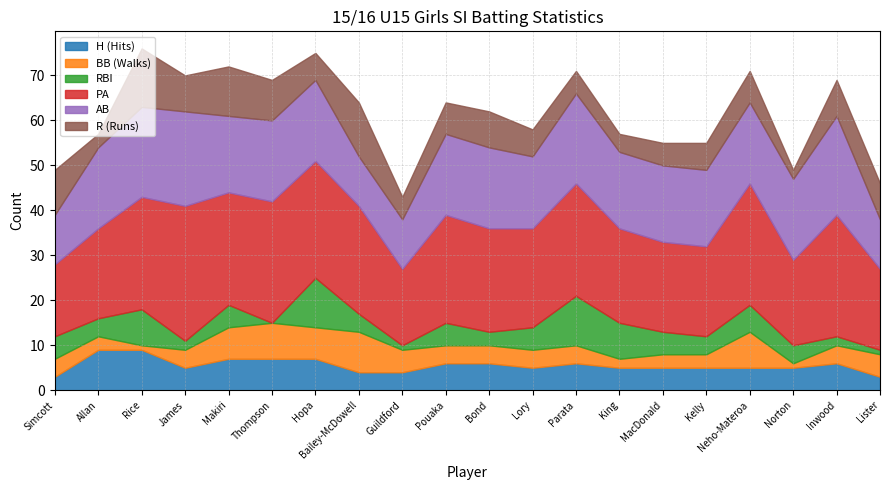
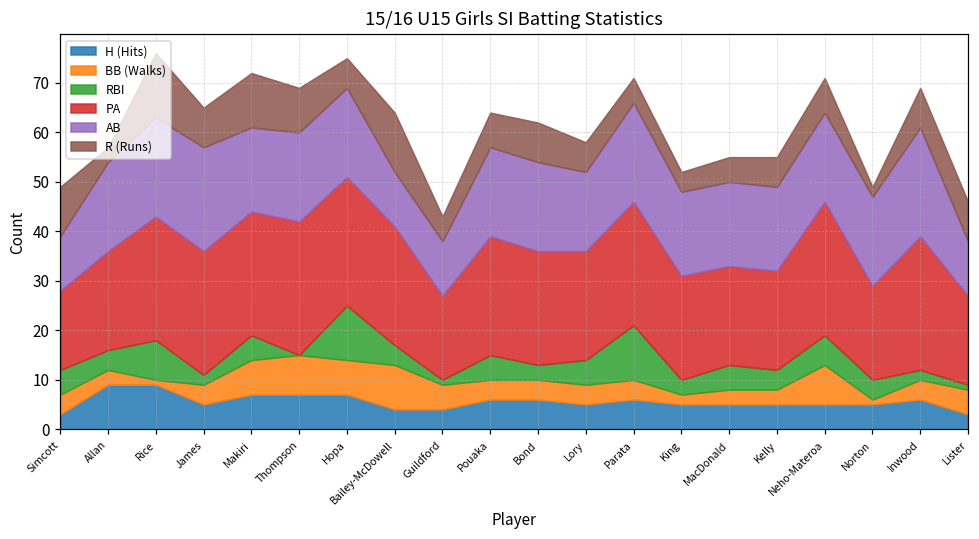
PA, James: 30 -> 25
RBI, King: 8 -> 3
